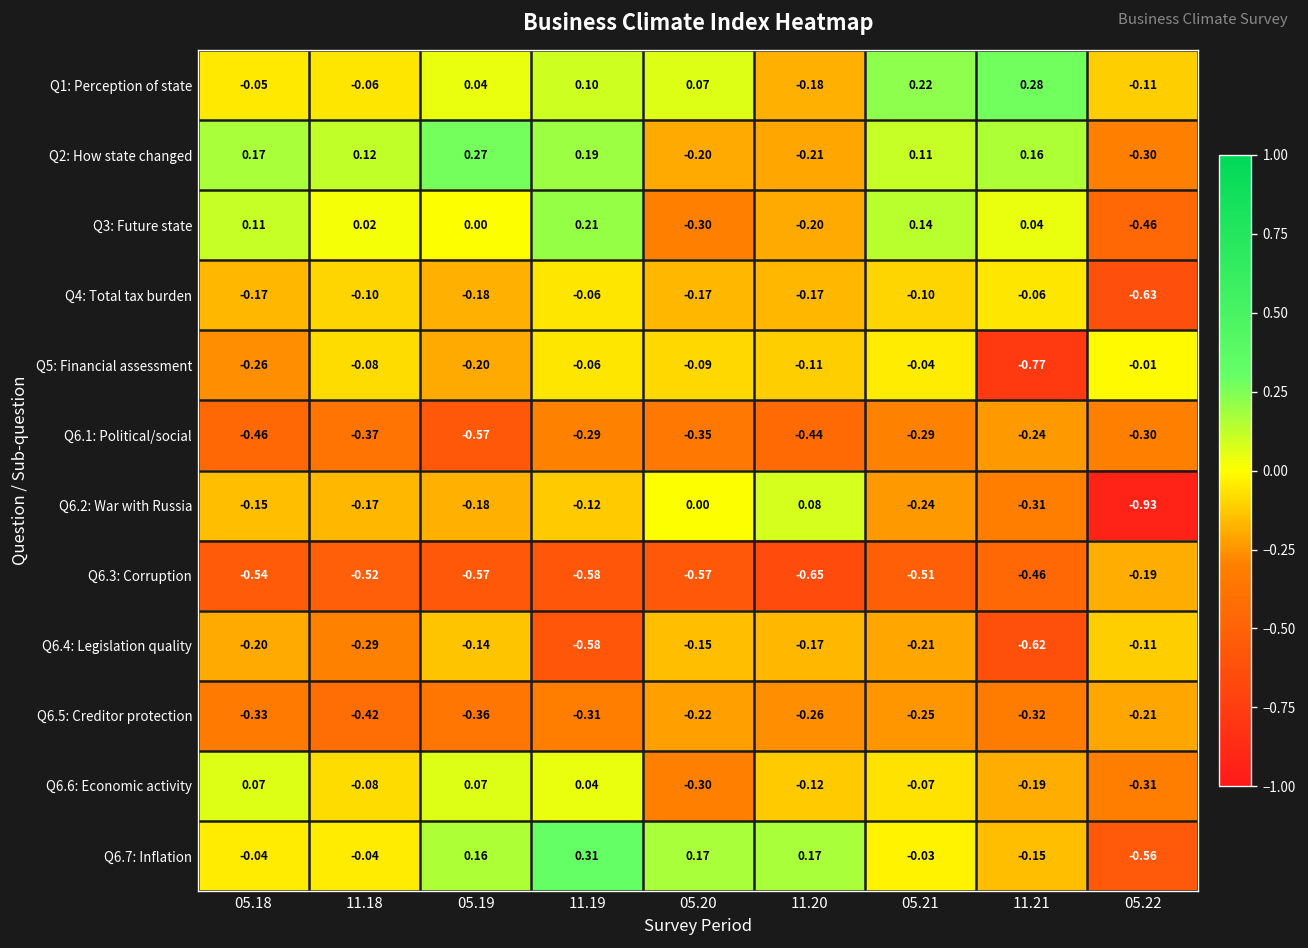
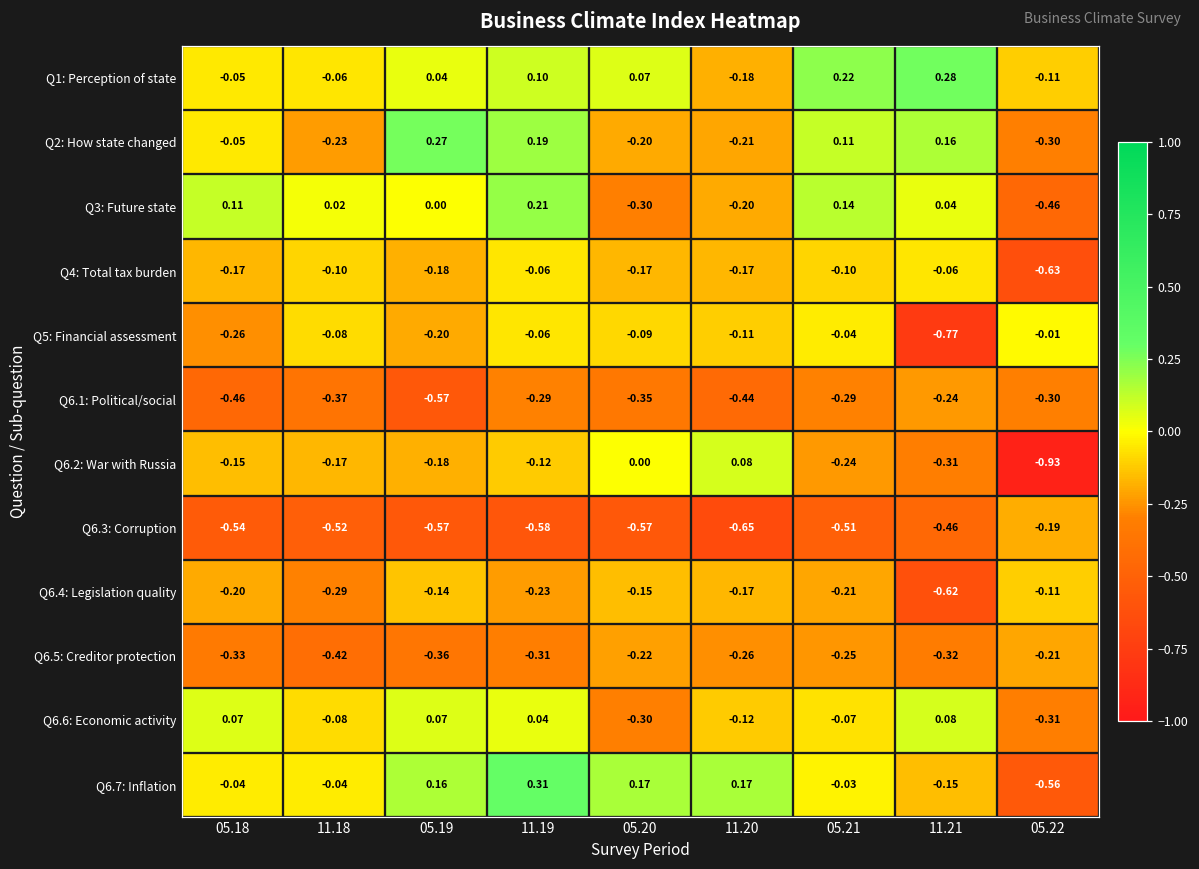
Q2: How state changed, 05.18: 0.17 -> -0.05
Q2: How state changed, 11.18: 0.12 -> -0.23
Q6.4: Legislation quality, 11.19: -0.58 -> -0.23
Q6.6: Economic activity, 11.21: -0.19 -> 0.08
